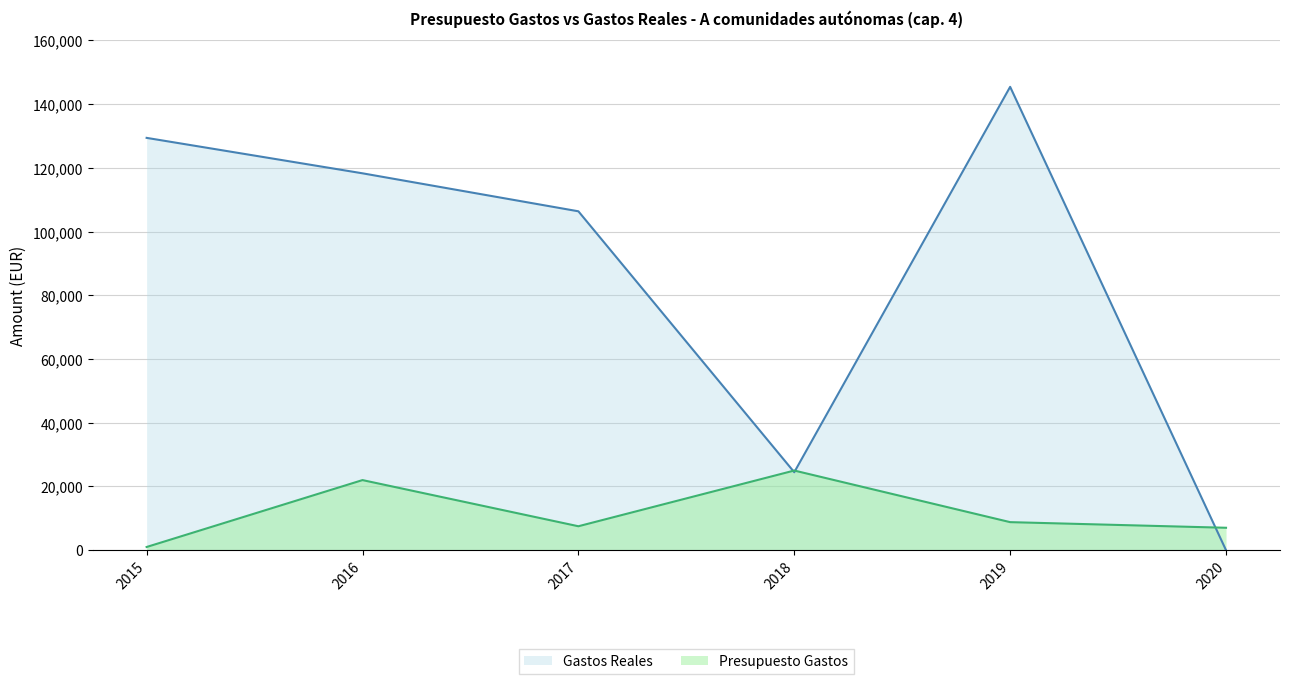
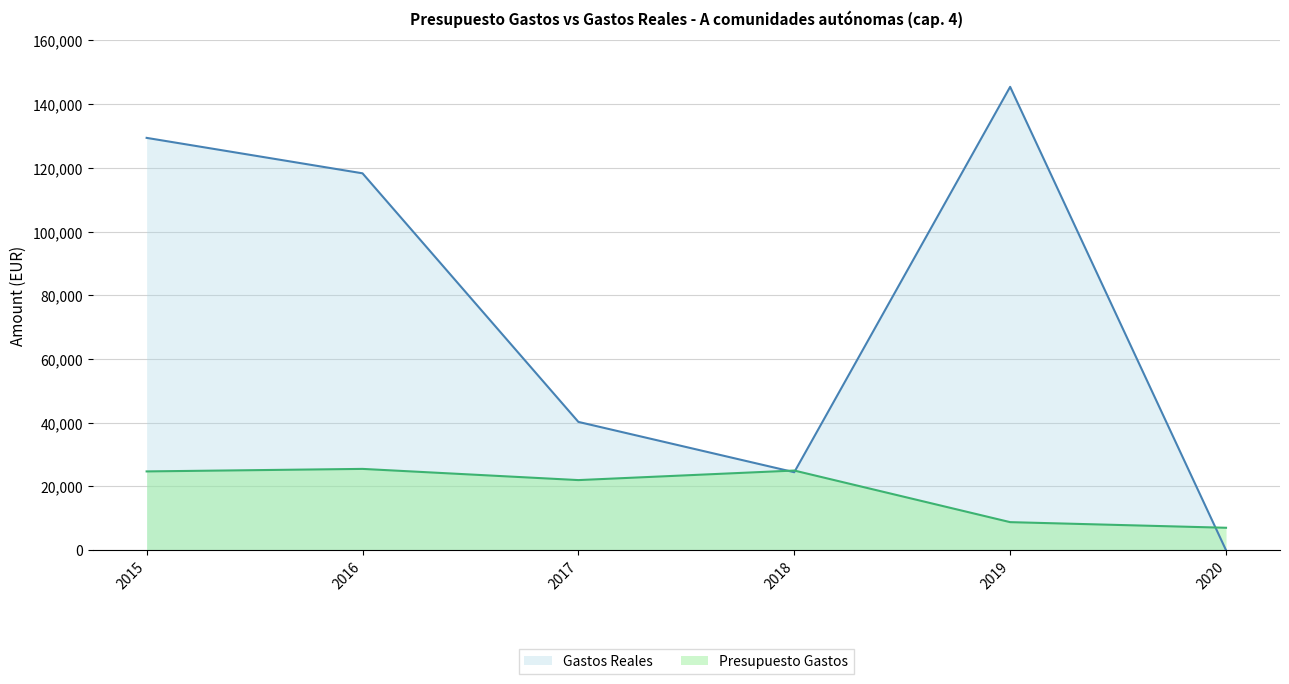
Presupuesto Gastos, 2015: 1,000 -> 25,000
Presupuesto Gastos, 2016: 22,000 -> 26,000
Gastos Reales, 2017: 106,000 -> 40,000
Presupuesto Gastos, 2017: 8,000 -> 22,000
